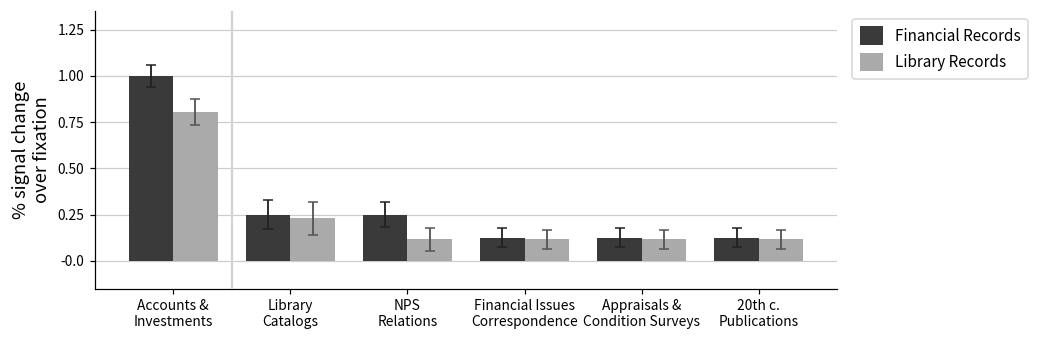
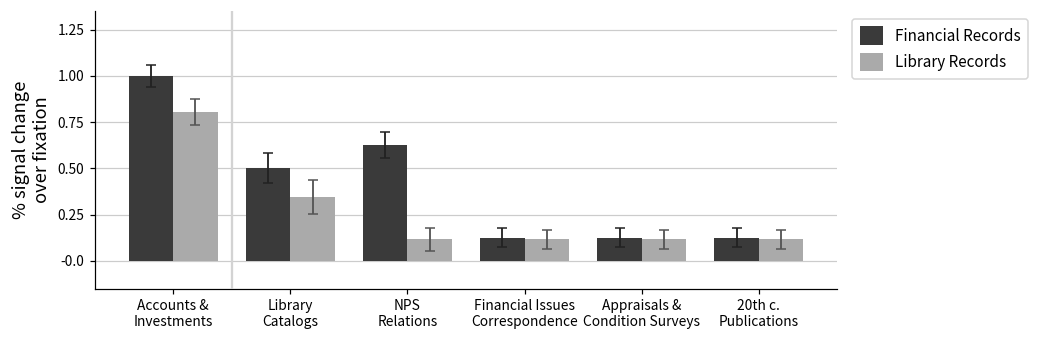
Financial Records, Library Catalogs: 0.25 -> 0.50
Library Records, Library Catalogs: 0.23 -> 0.35
Financial Records, NPS Relations: 0.25 -> 0.63
